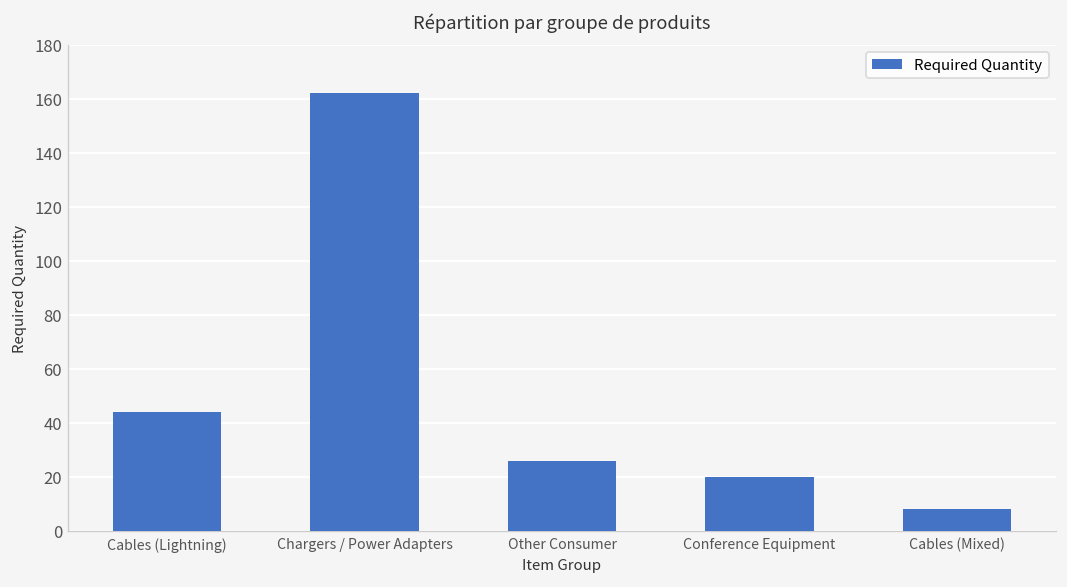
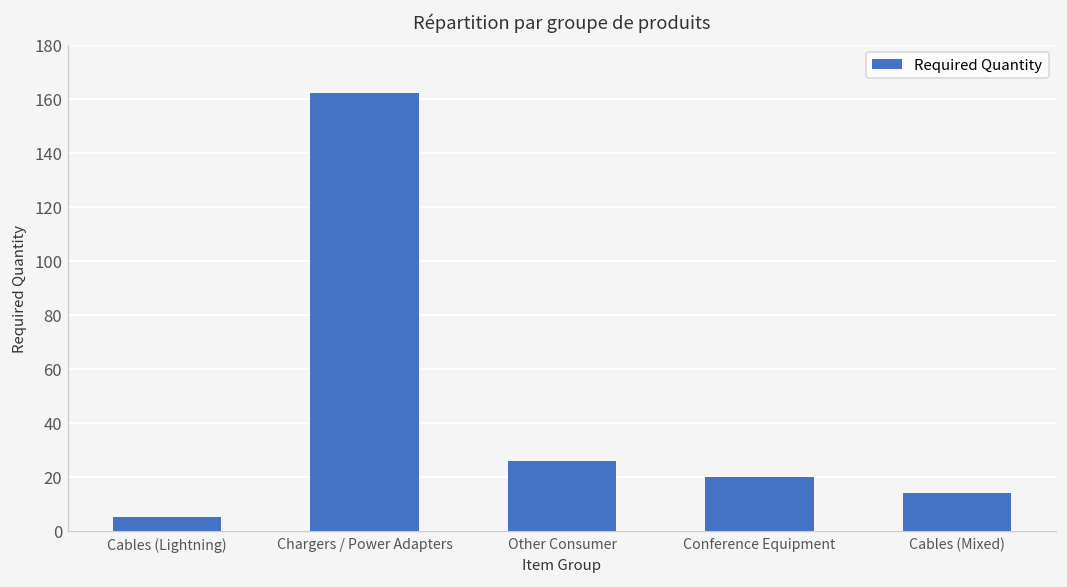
Cables (Lightning): 44 -> 5
Cables (Mixed): 8 -> 14
